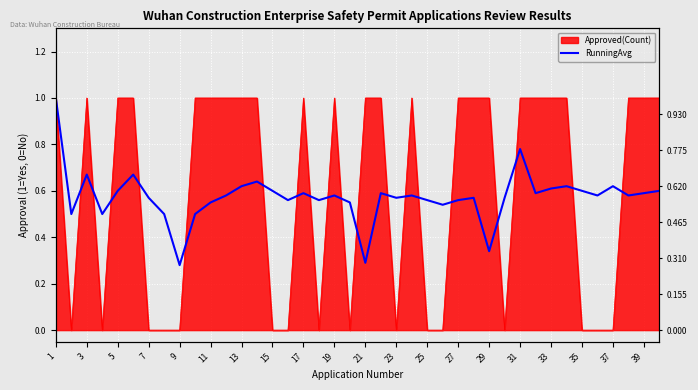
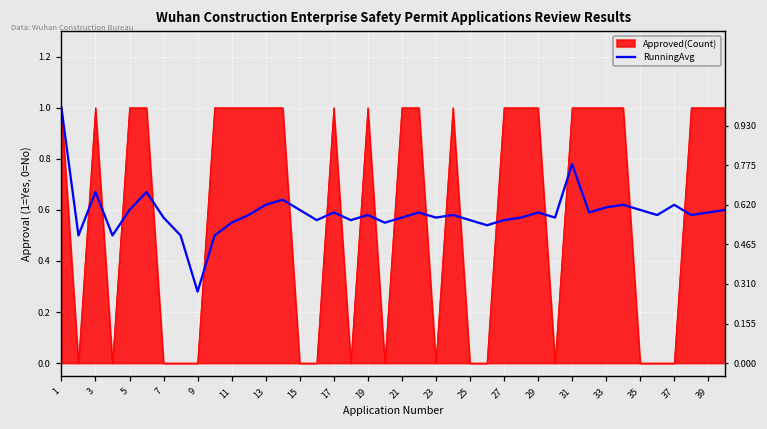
RunningAvg, 21: 0.29 -> 0.57
RunningAvg, 29: 0.34 -> 0.59
